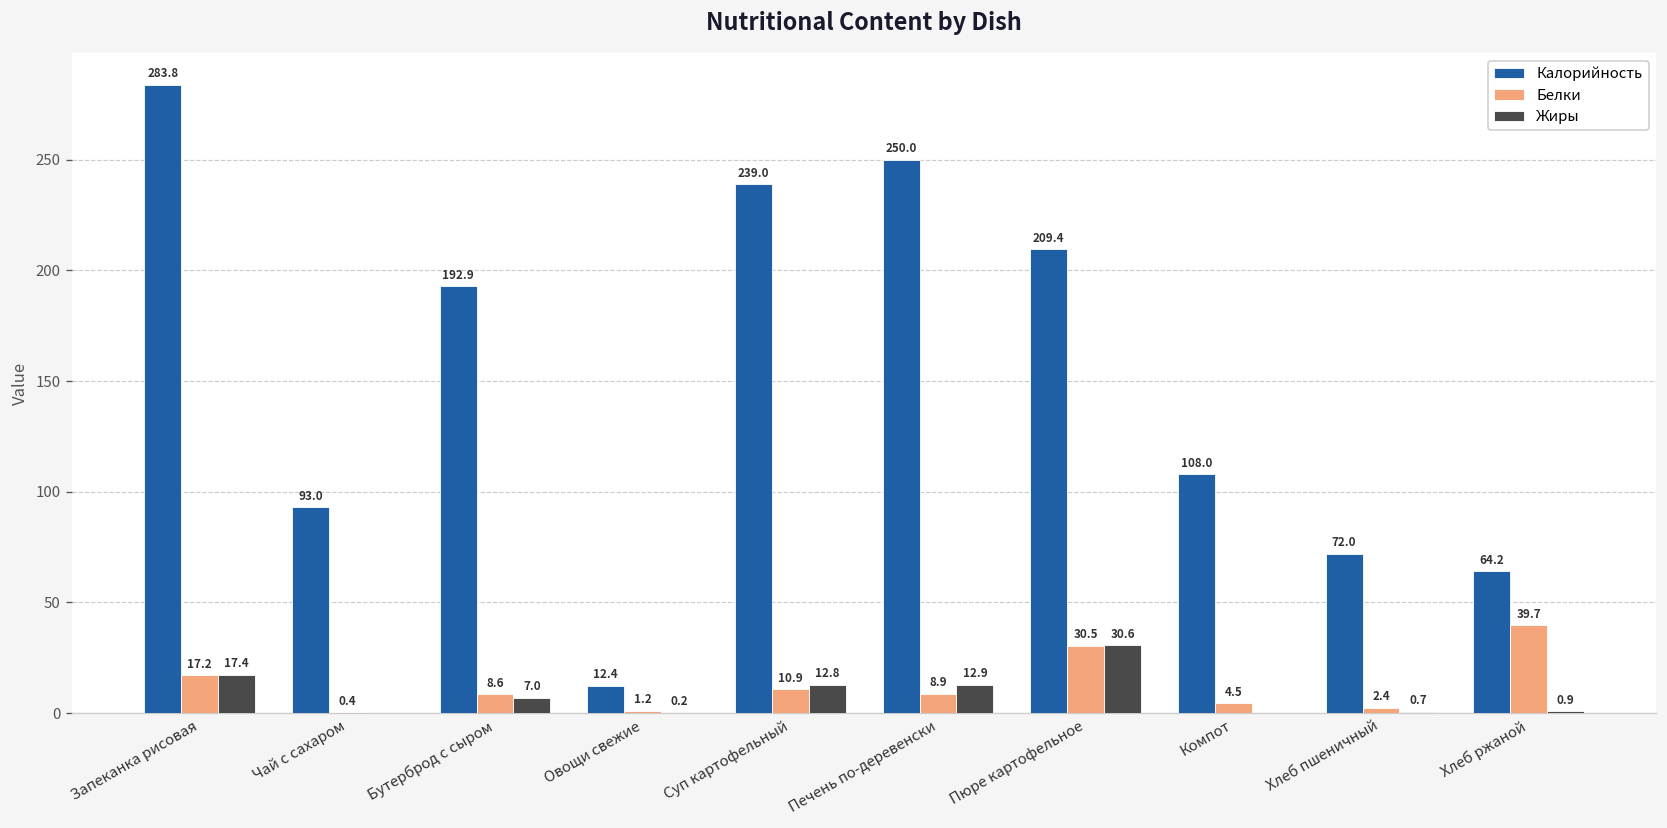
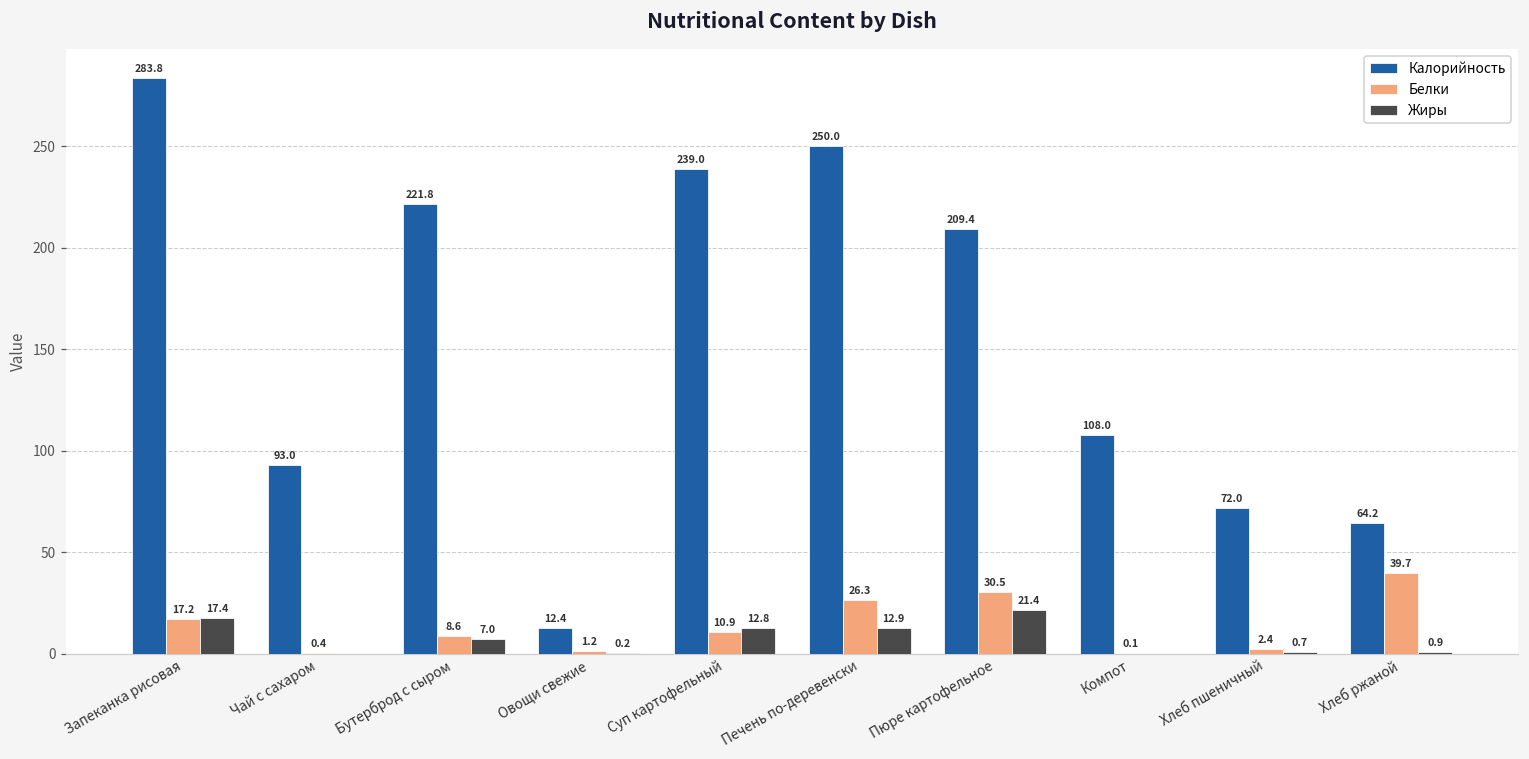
Калорийность, Бутерброд с сыром: 192.9 -> 221.8
Белки, Печень по-деревенски: 8.9 -> 26.3
Жиры, Пюре картофельное: 30.6 -> 21.4
Белки, Компот: 4.5 -> 0.1
